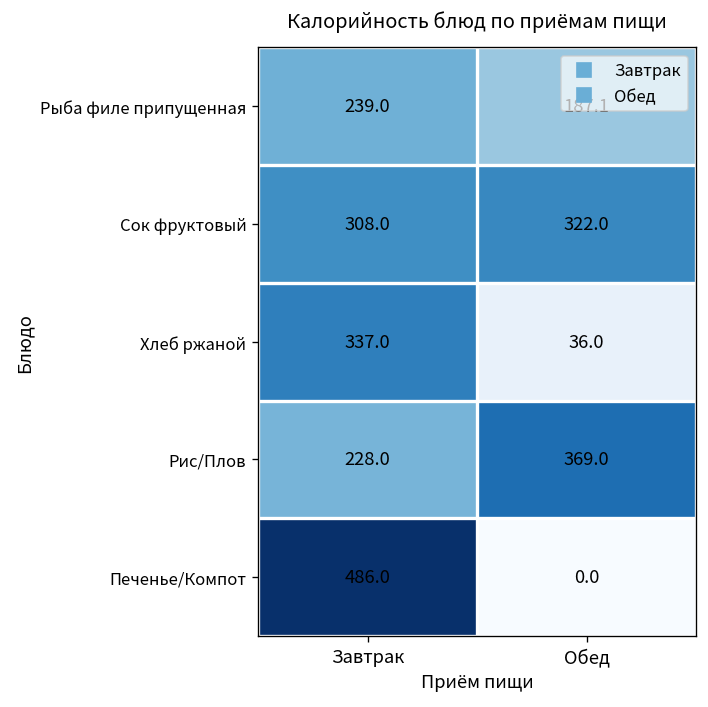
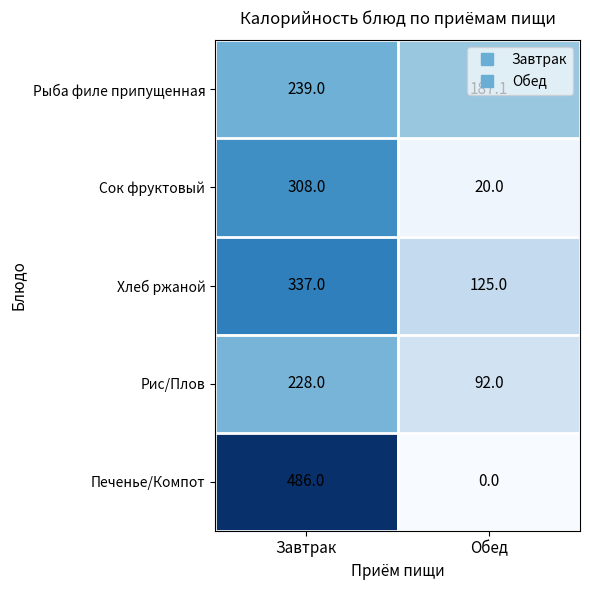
Сок фруктовый, Обед: 322.0 -> 20.0
Хлеб ржаной, Обед: 36.0 -> 125.0
Рис/Плов, Обед: 369.0 -> 92.0
